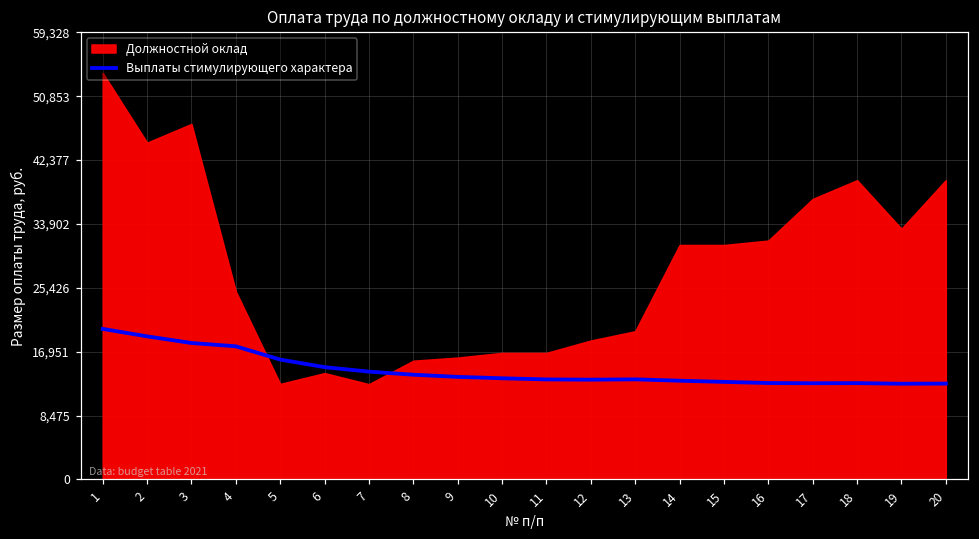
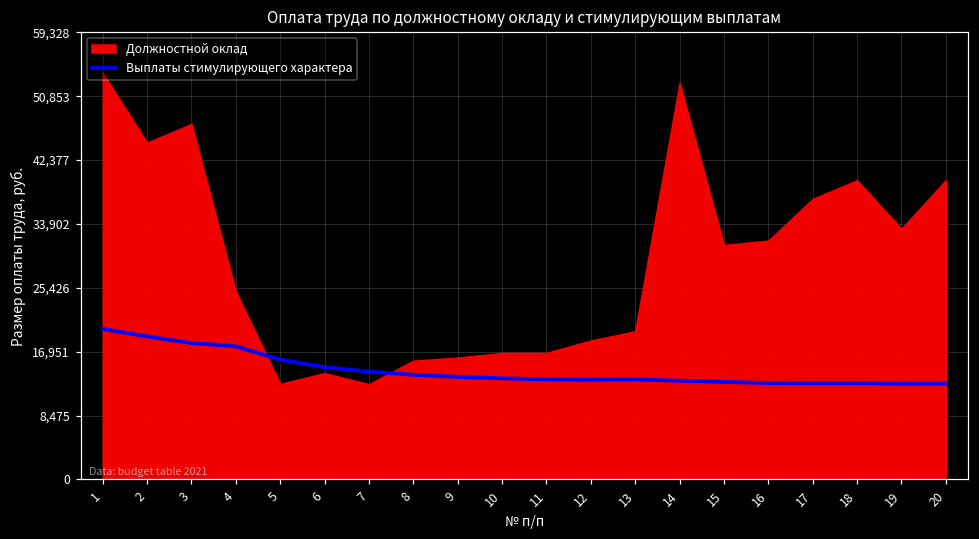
Должностной оклад, 14: 31,000 -> 53,000
